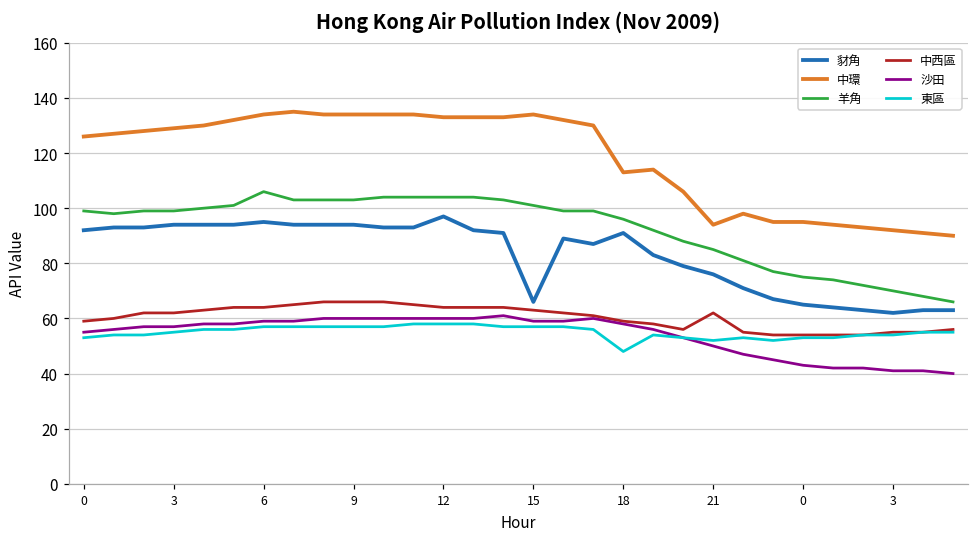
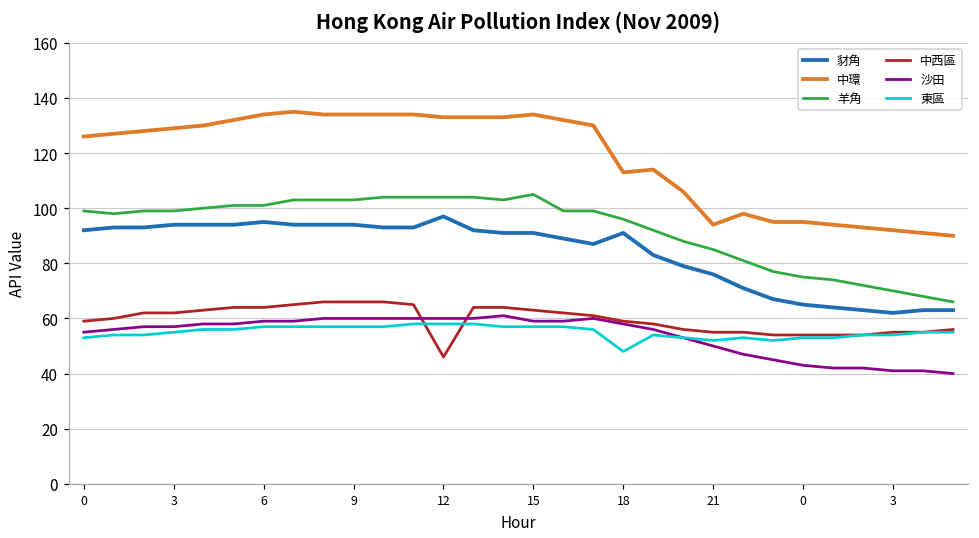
羊角, 6: 106 -> 101
中西區, 12: 64 -> 46
豺角, 15: 66 -> 91
羊角, 15: 101 -> 105
中西區, 21: 62 -> 55
